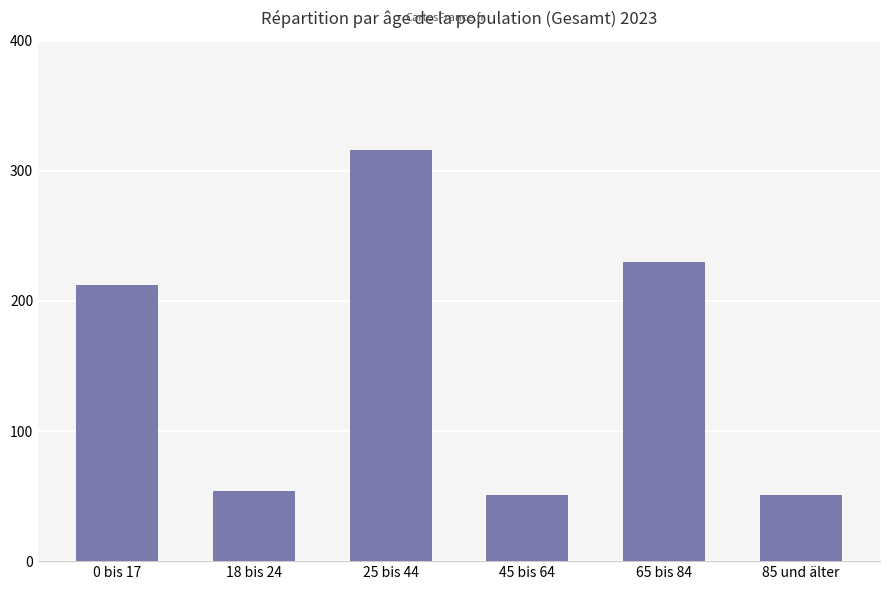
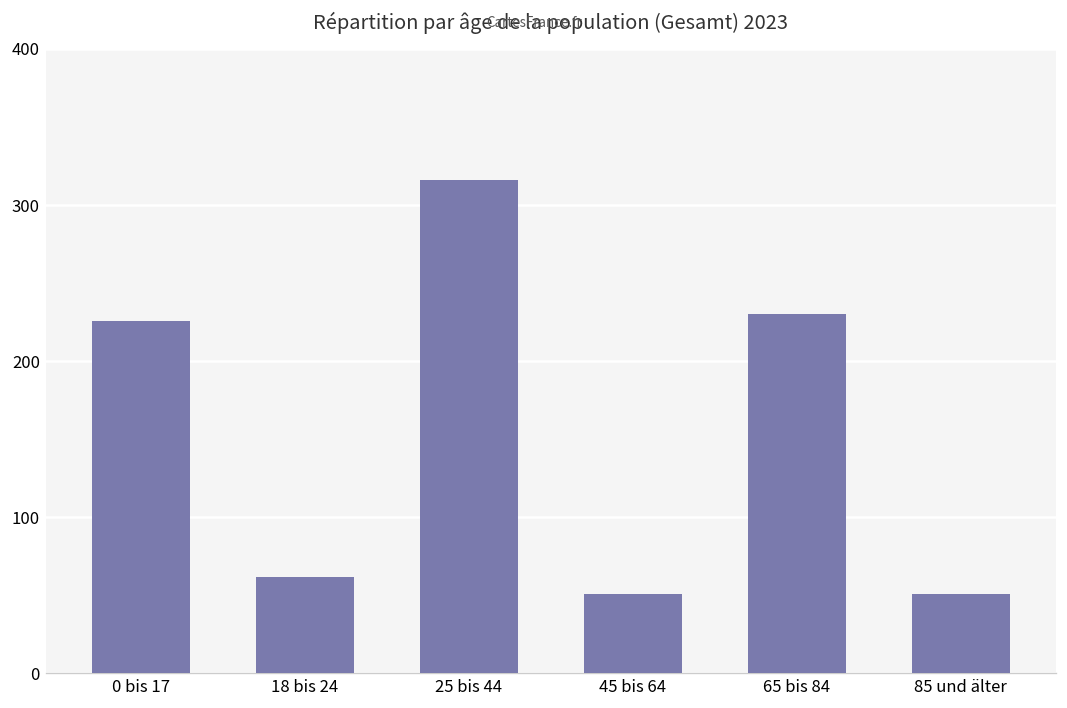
0 bis 17: 212 -> 226
18 bis 24: 54 -> 62
